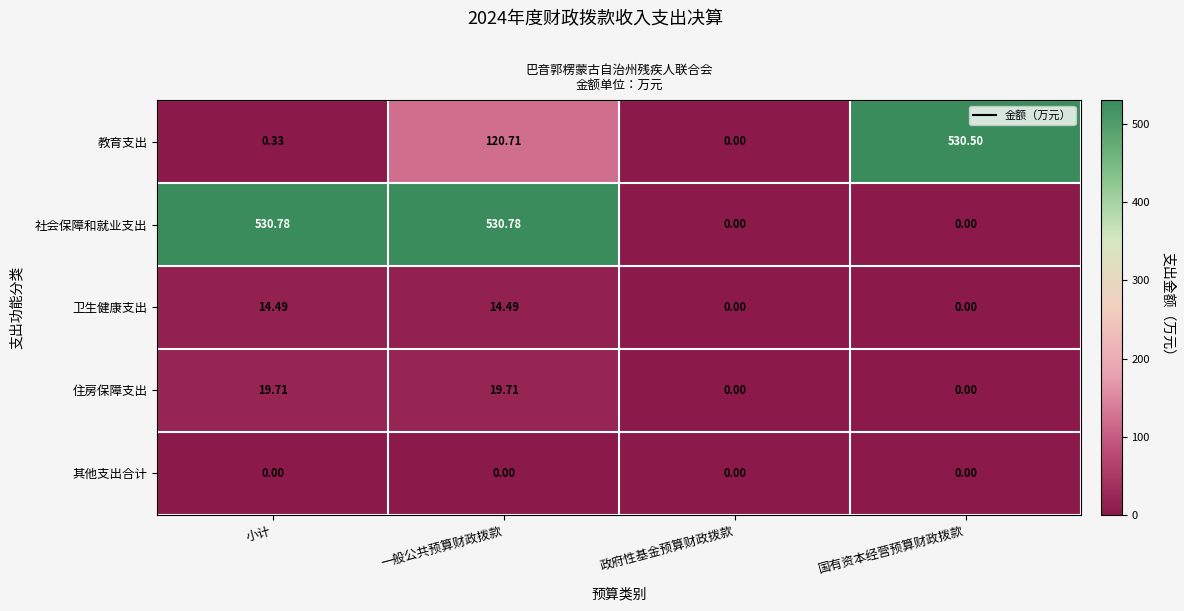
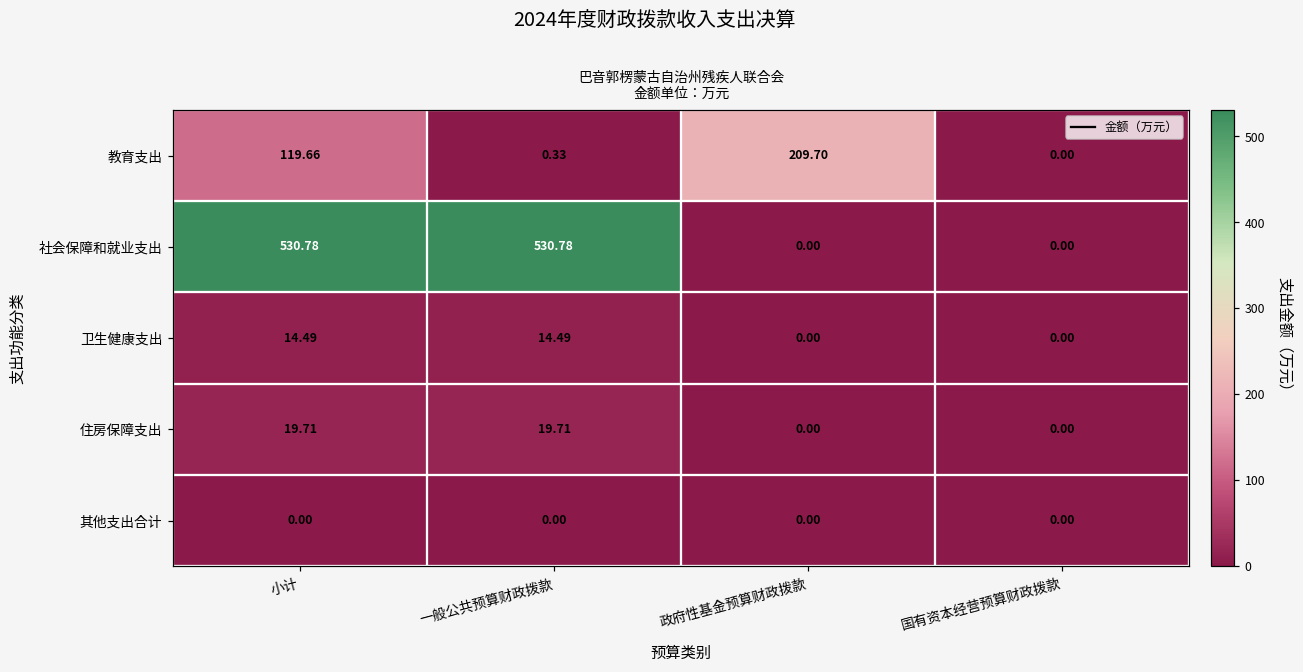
教育支出, 小计: 0.33 -> 119.66
教育支出, 一般公共预算财政拨款: 120.71 -> 0.33
教育支出, 政府性基金预算财政拨款: 0.00 -> 209.70
教育支出, 国有资本经营预算财政拨款: 530.50 -> 0.00
